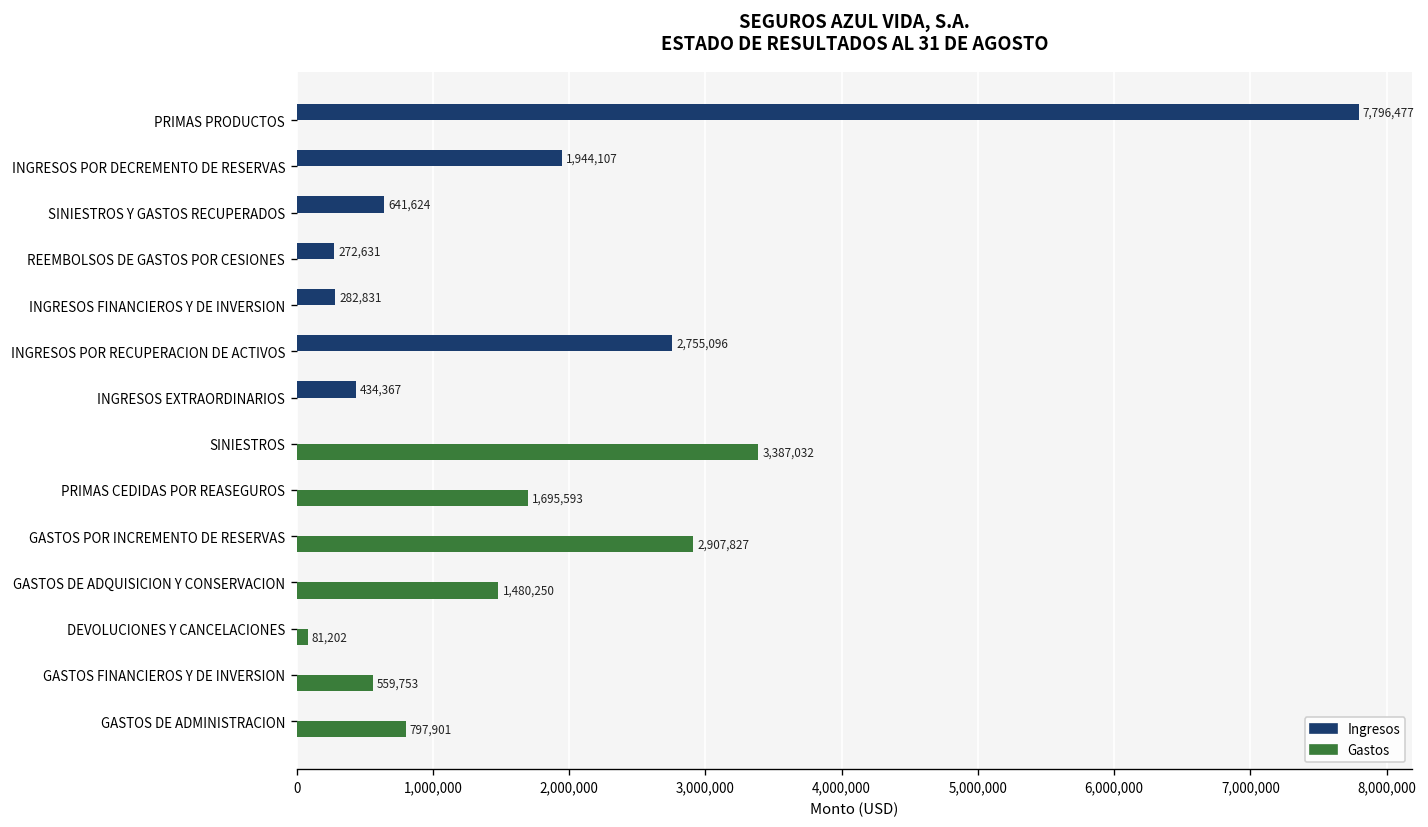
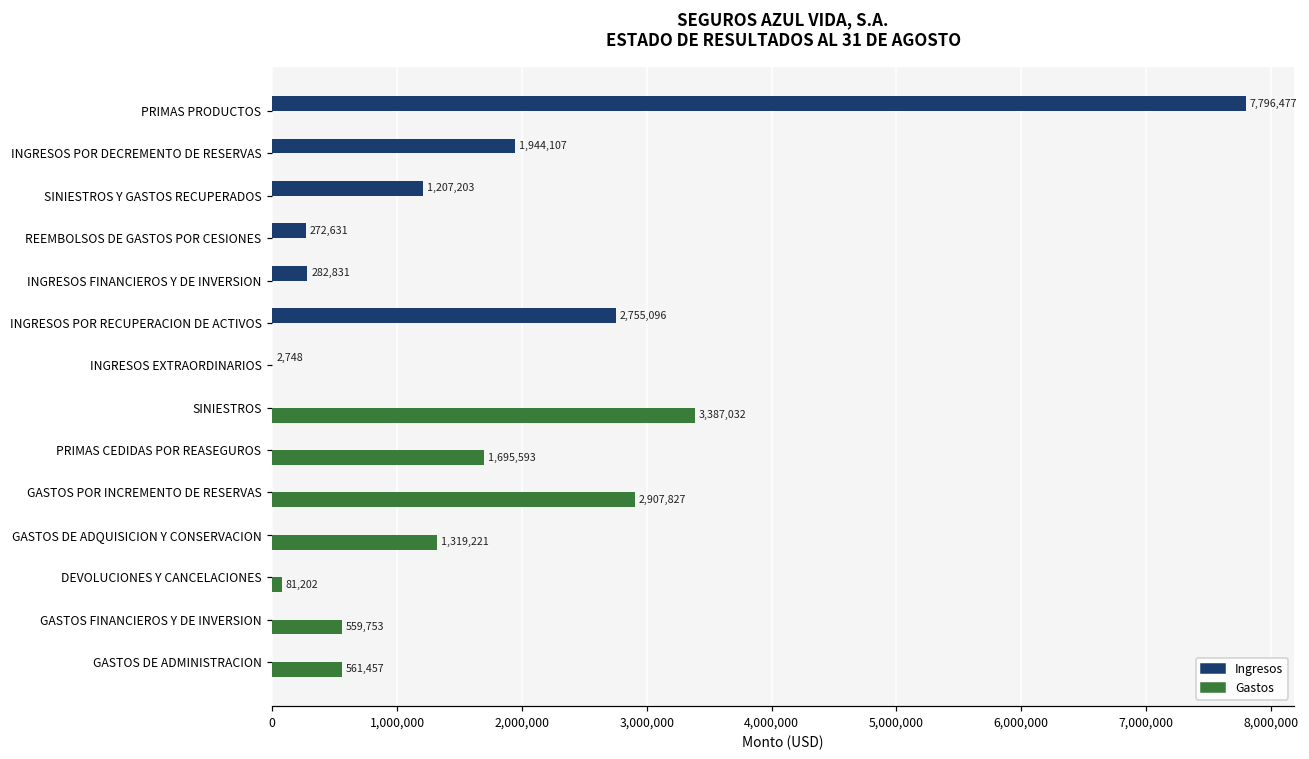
Ingresos, SINIESTROS Y GASTOS RECUPERADOS: 641,624 -> 1,207,203
Ingresos, INGRESOS EXTRAORDINARIOS: 434,367 -> 2,748
Gastos, GASTOS DE ADQUISICION Y CONSERVACION: 1,480,250 -> 1,319,221
Gastos, GASTOS DE ADMINISTRACION: 797,901 -> 561,457
